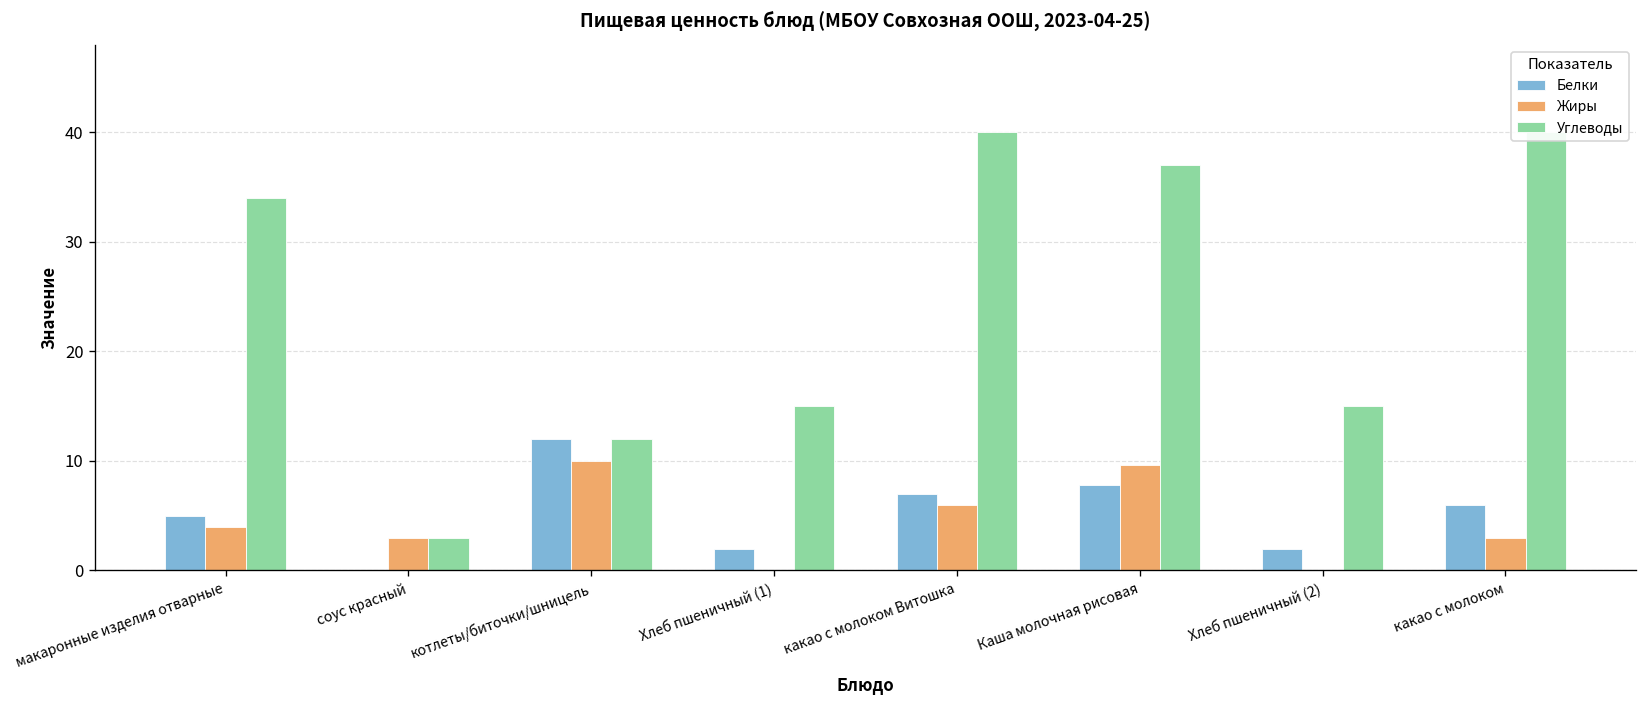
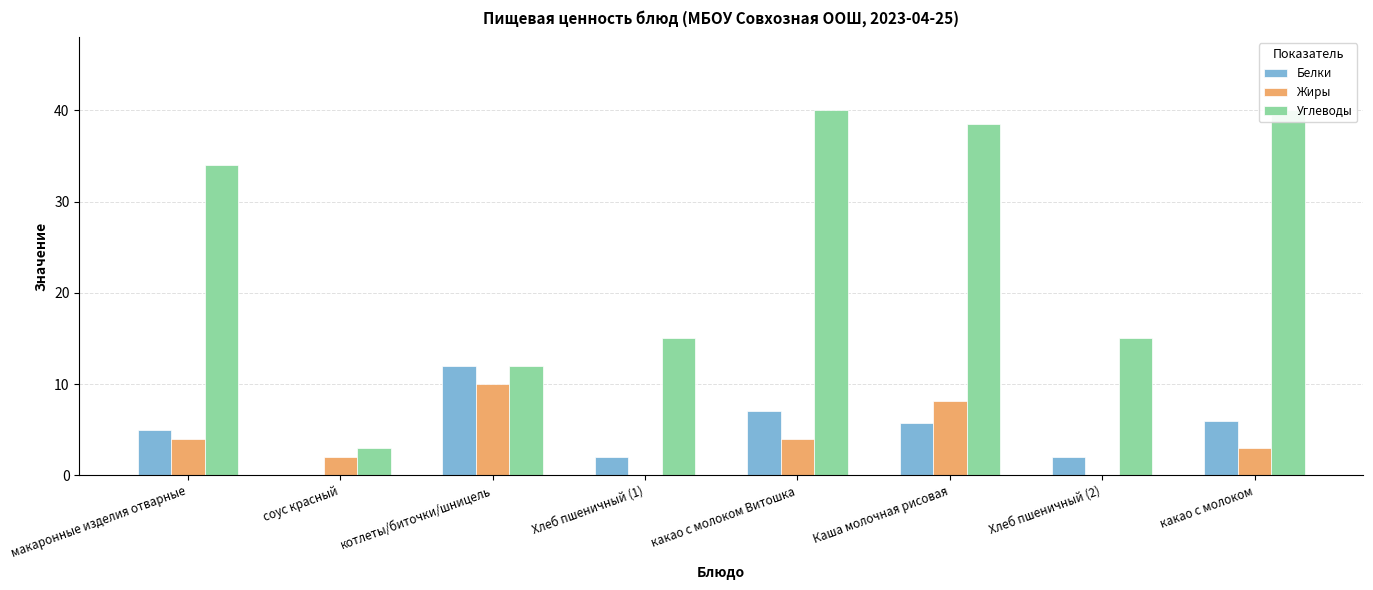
Жиры, соус красный: 3 -> 2
Жиры, какао с молоком Витошка: 6 -> 4
Белки, Каша молочная рисовая: 8 -> 6
Жиры, Каша молочная рисовая: 10 -> 8
Углеводы, Каша молочная рисовая: 37 -> 38
